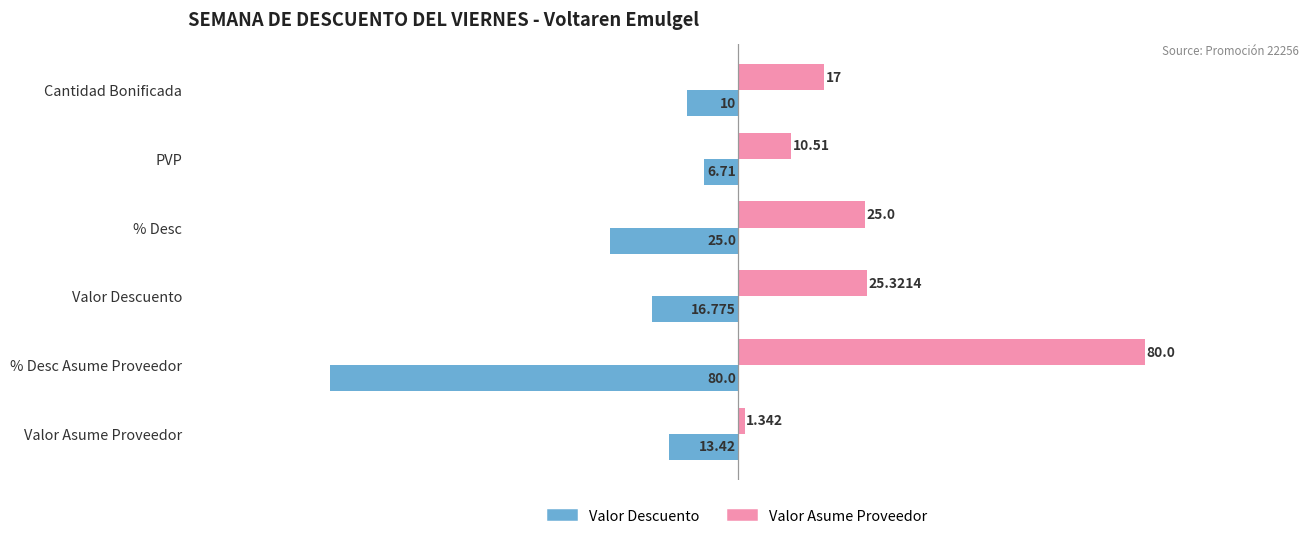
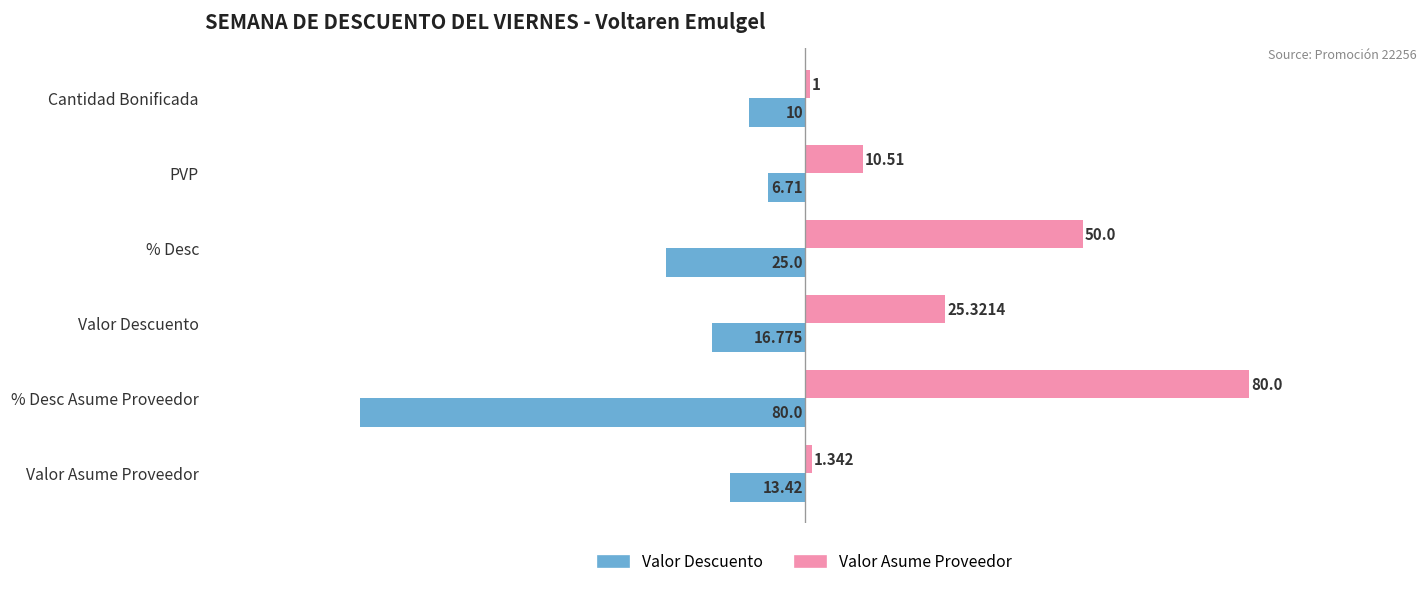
Valor Asume Proveedor, Cantidad Bonificada: 17 -> 1
Valor Asume Proveedor, % Desc: 25.0 -> 50.0
